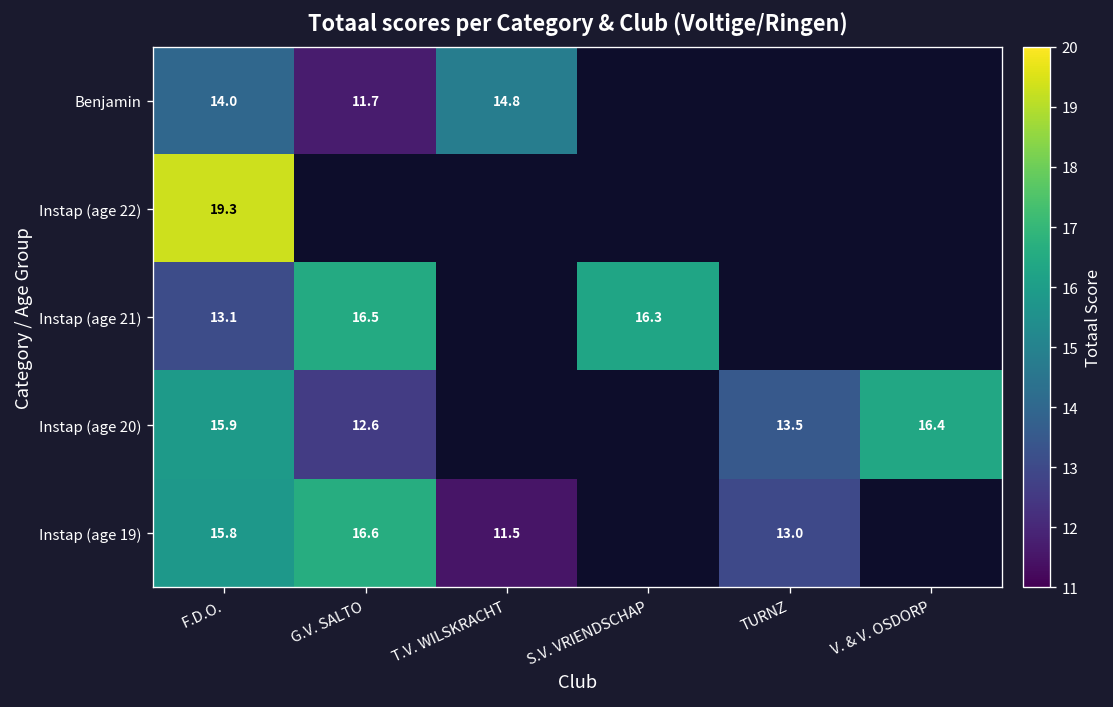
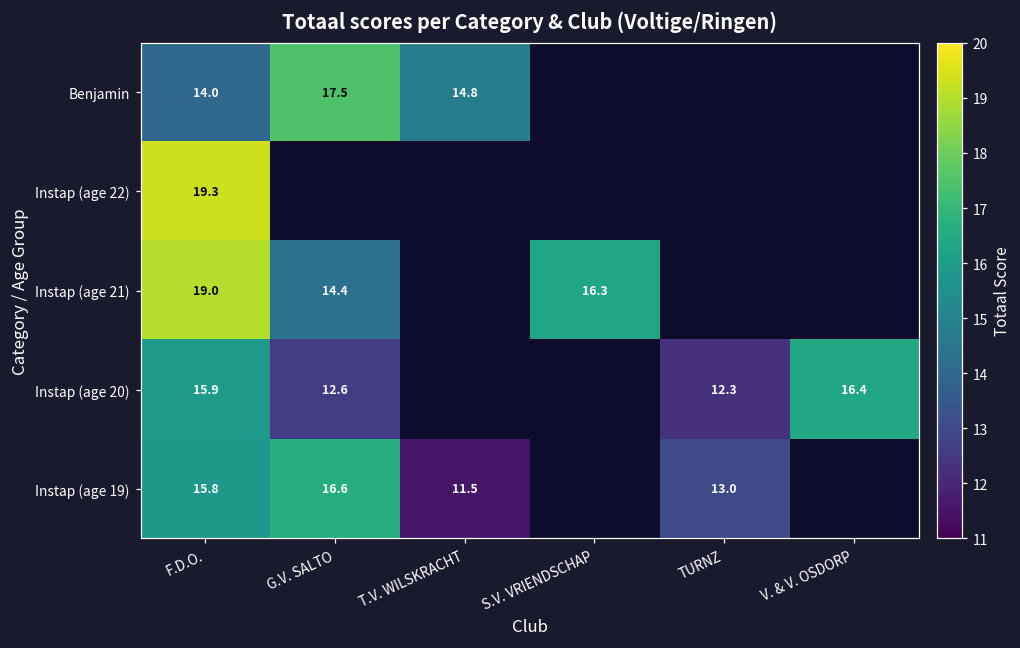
Benjamin, G.V. SALTO: 11.7 -> 17.5
Instap (age 21), F.D.O.: 13.1 -> 19.0
Instap (age 21), G.V. SALTO: 16.5 -> 14.4
Instap (age 20), TURNZ: 13.5 -> 12.3
